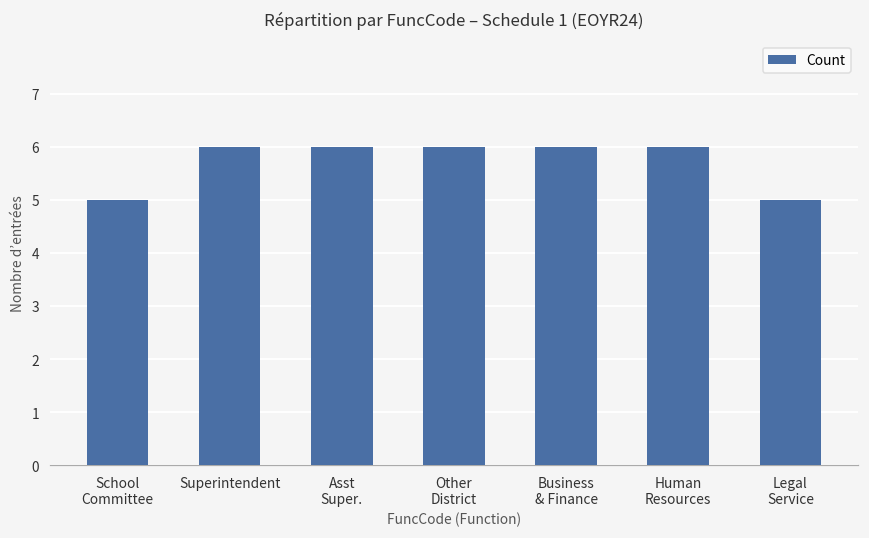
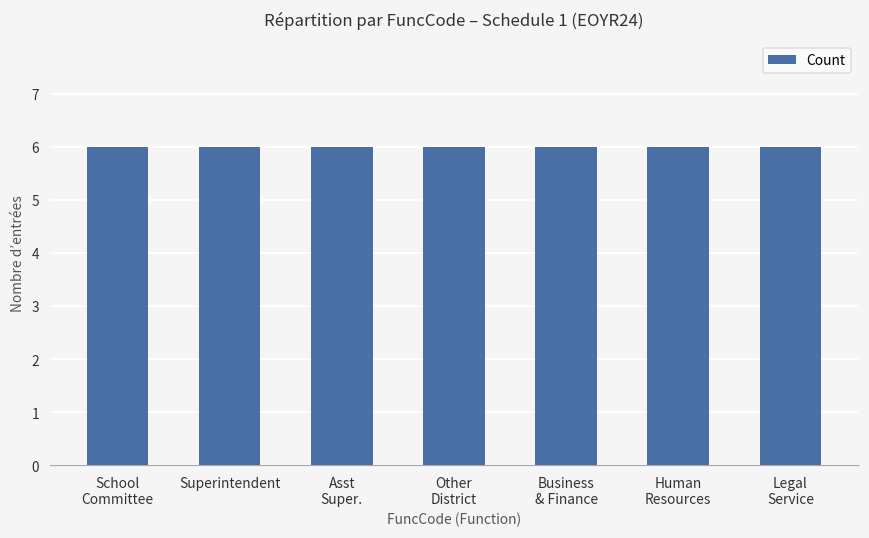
School Committee: 5 -> 6
Legal Service: 5 -> 6
